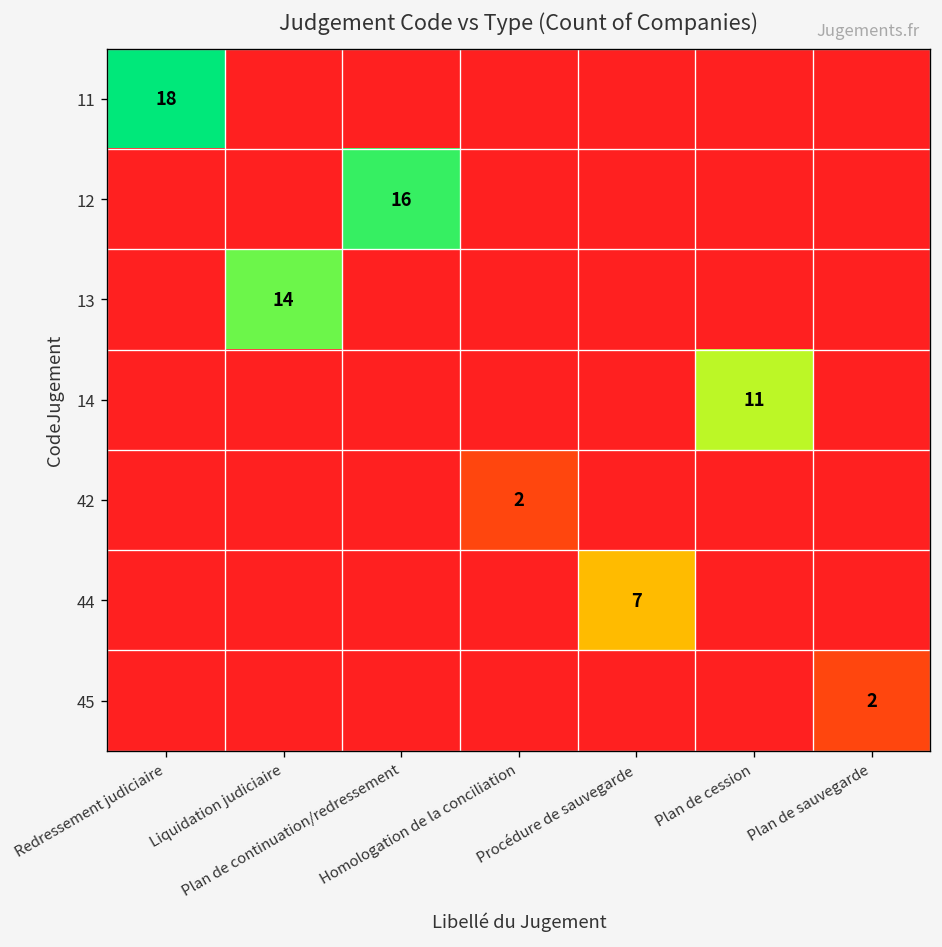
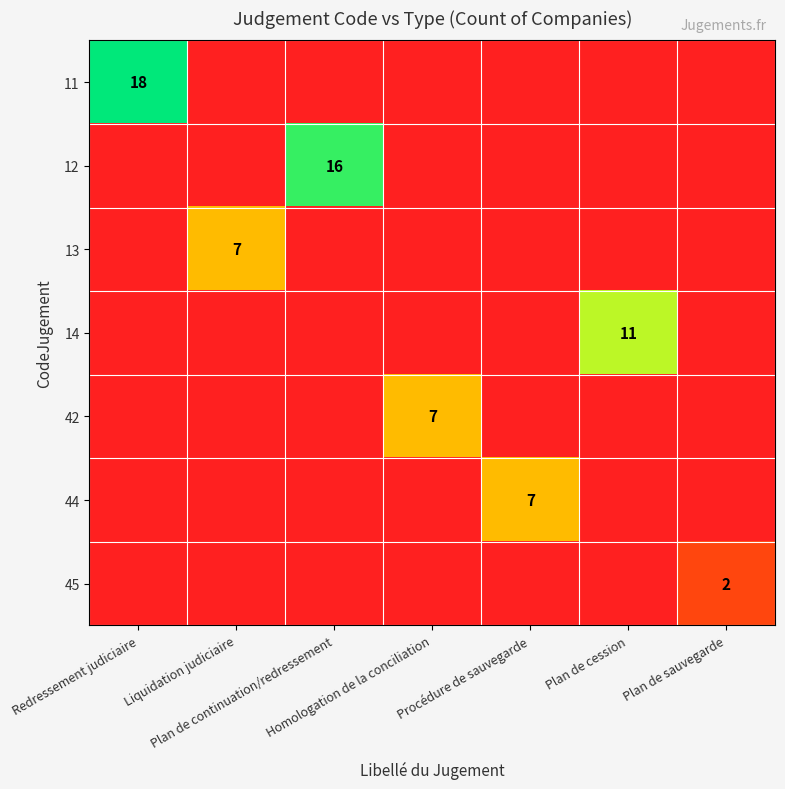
13, Liquidation judiciaire: 14 -> 7
42, Homologation de la conciliation: 2 -> 7
